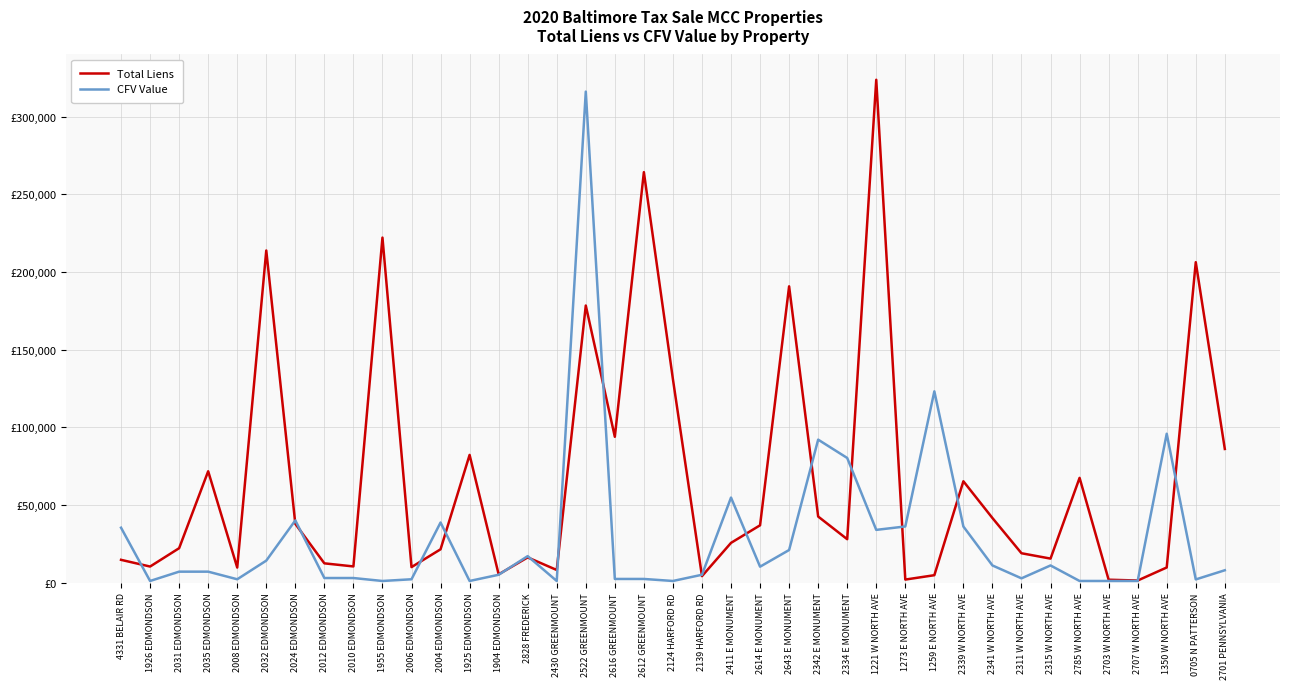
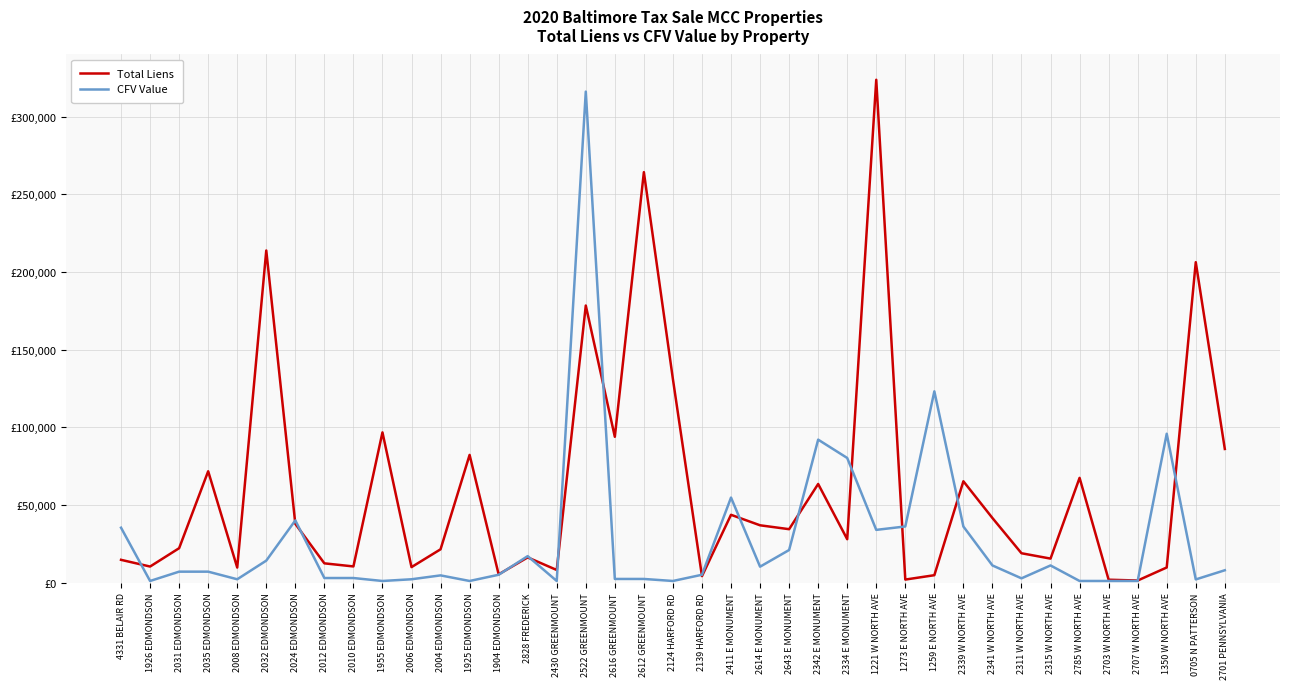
Total Liens, 1955 EDMONDSON: £222,000 -> £97,000
CFV Value, 2004 EDMONDSON: £39,000 -> £5,000
Total Liens, 2411 E MONUMENT: £26,000 -> £44,000
Total Liens, 2643 E MONUMENT: £191,000 -> £34,000
Total Liens, 2342 E MONUMENT: £42,000 -> £63,000
